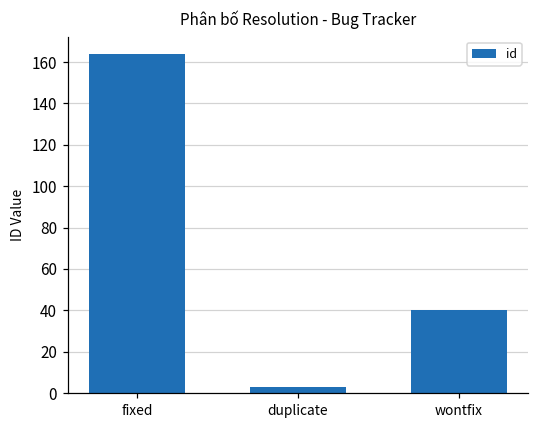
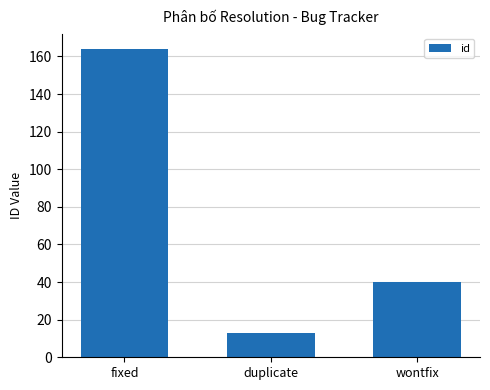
duplicate: 3 -> 13
